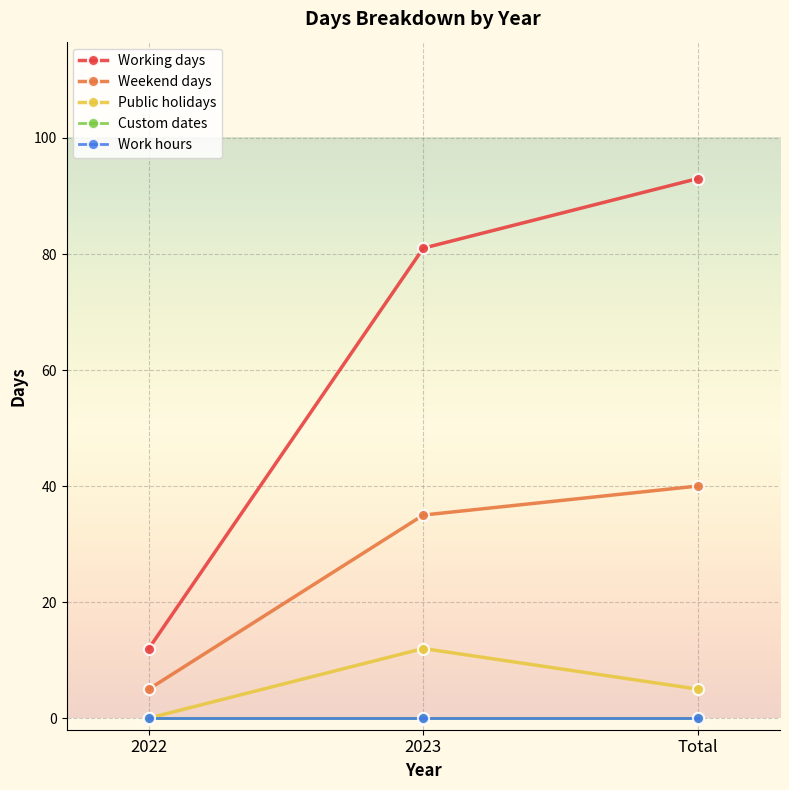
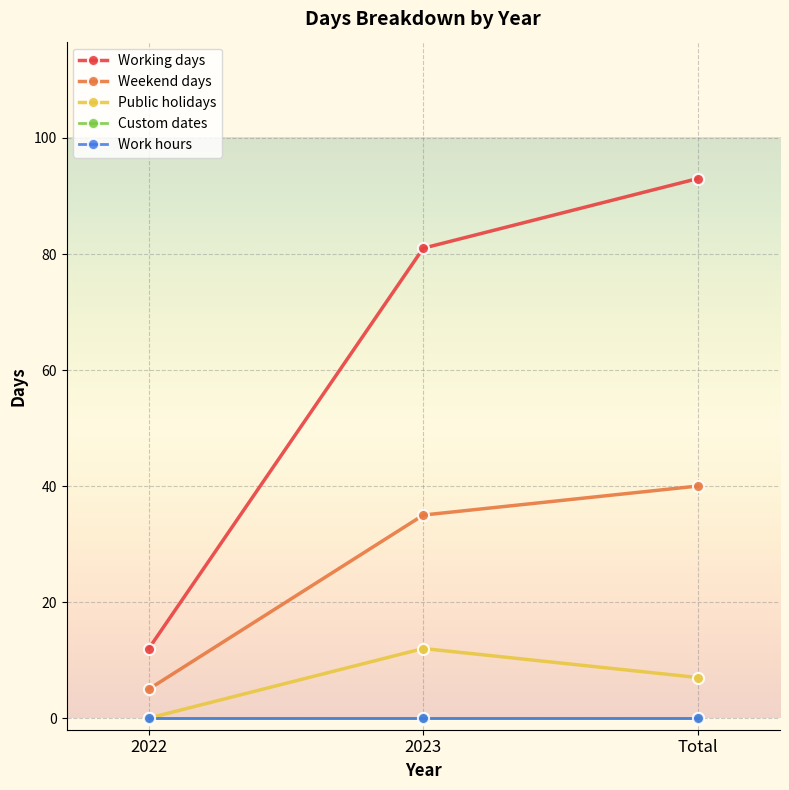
Public holidays, Total: 5 -> 7
